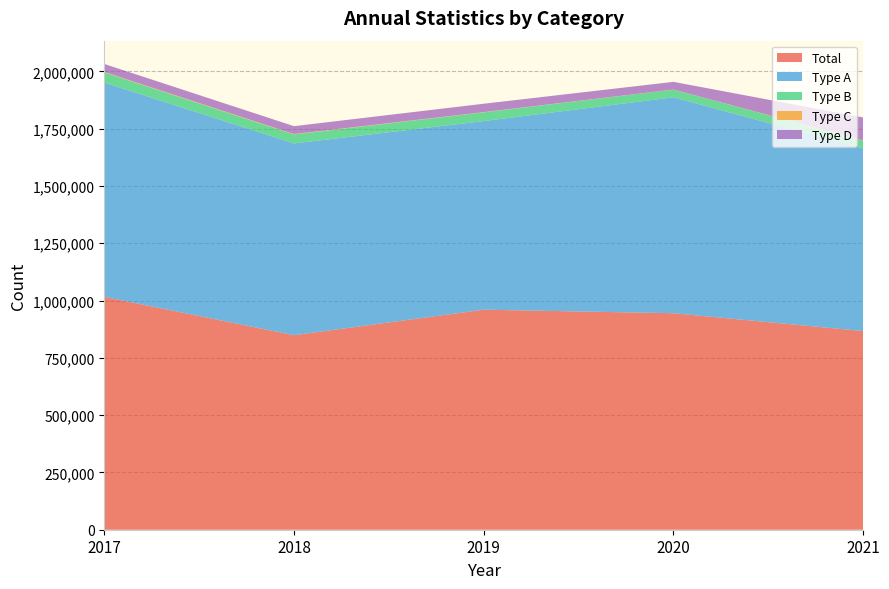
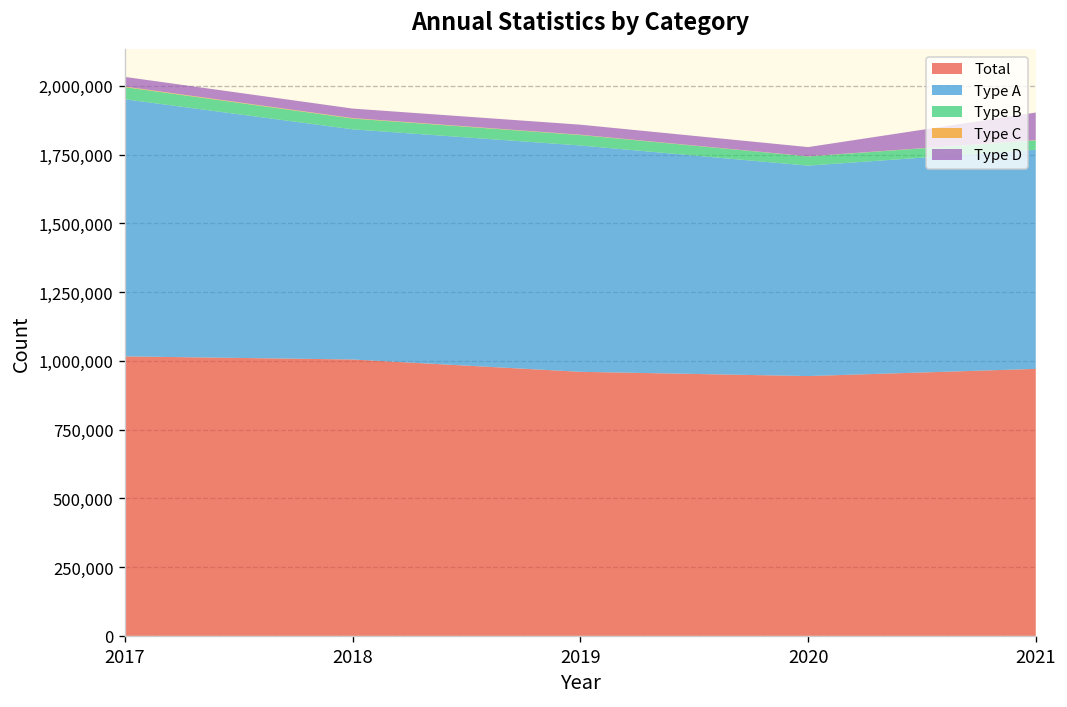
Total, 2018: 850,000 -> 1,010,000
Type A, 2020: 940,000 -> 770,000
Total, 2021: 870,000 -> 970,000
